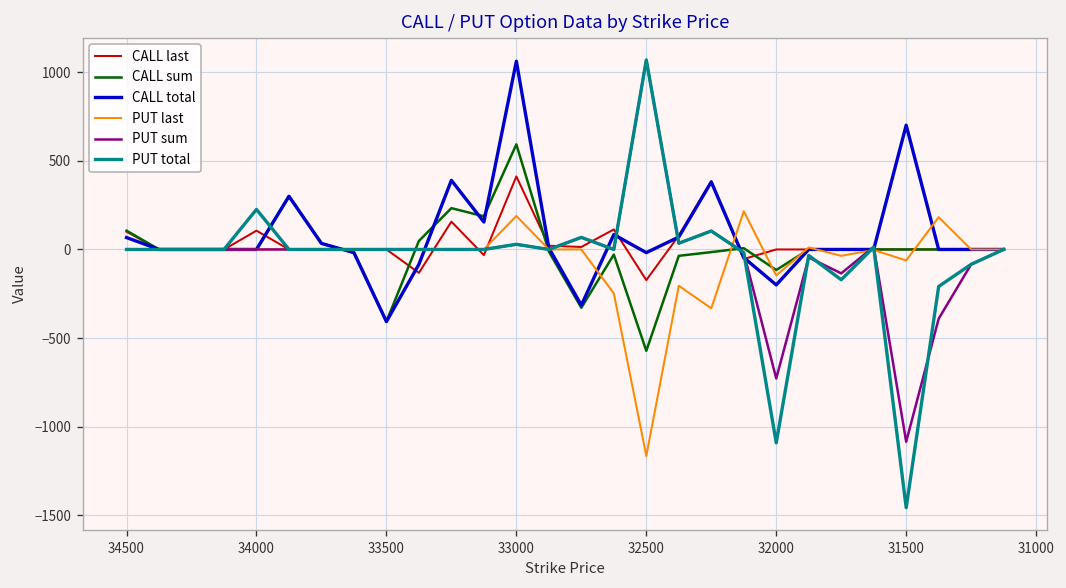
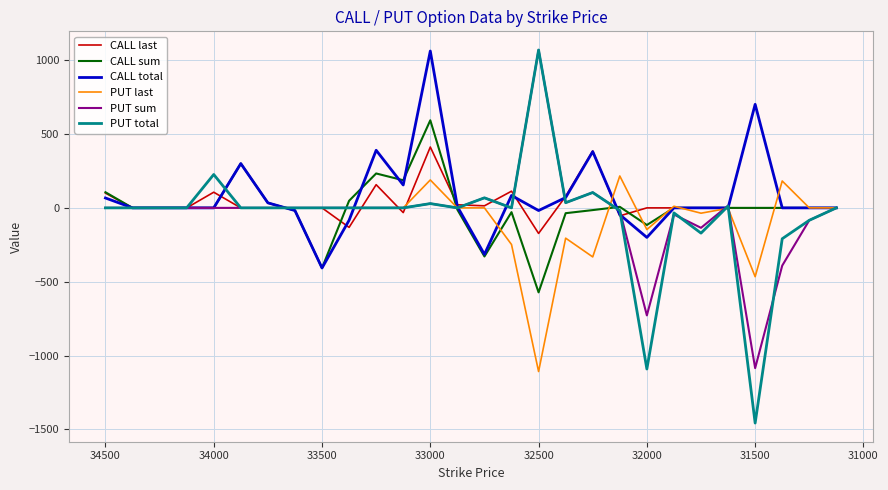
PUT last, 32500: -1170 -> -1110
PUT last, 31500: -60 -> -470
